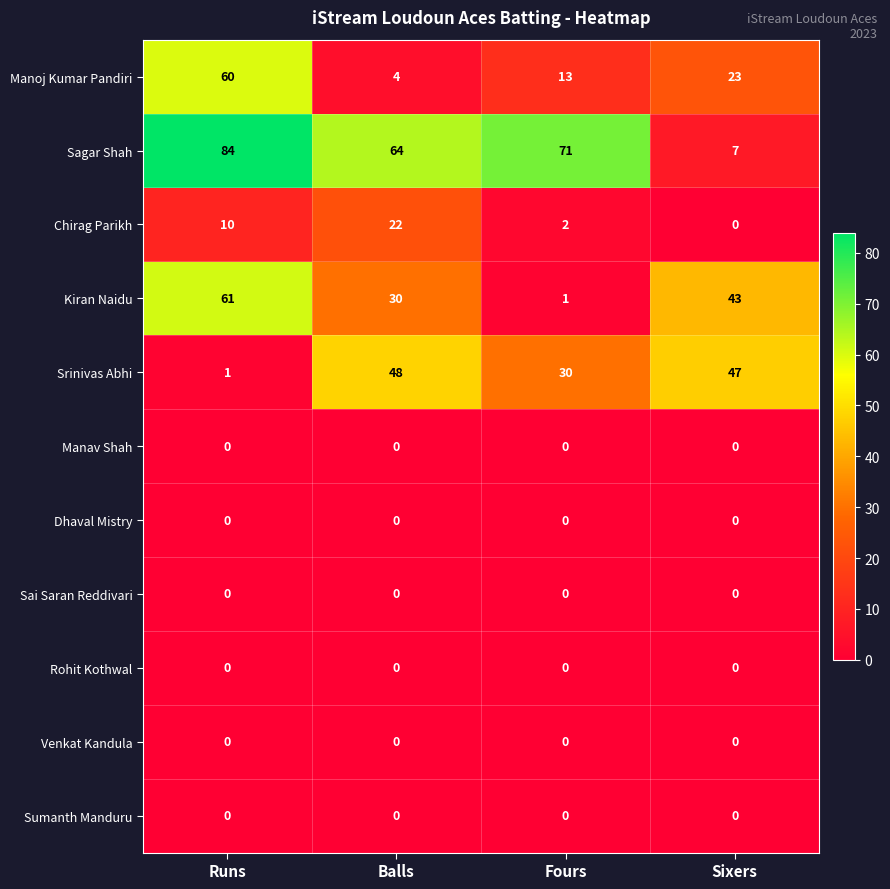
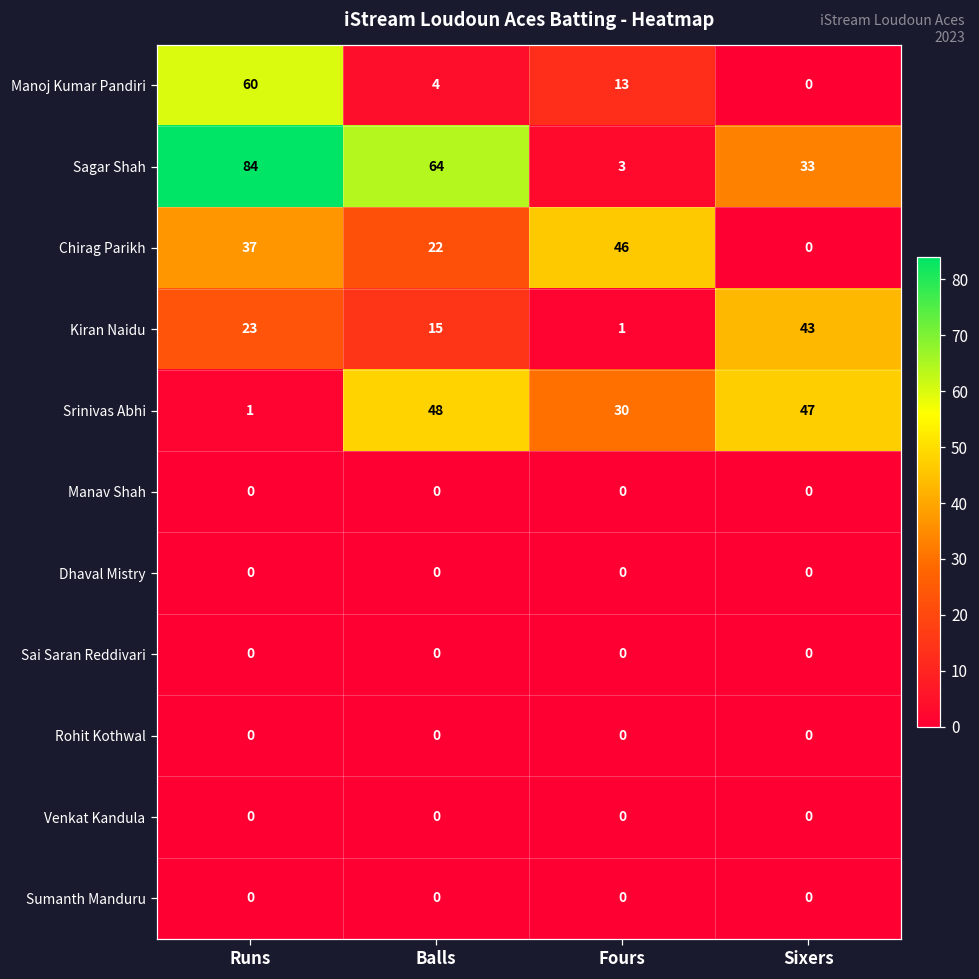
Manoj Kumar Pandiri, Sixers: 23 -> 0
Sagar Shah, Fours: 71 -> 3
Sagar Shah, Sixers: 7 -> 33
Chirag Parikh, Runs: 10 -> 37
Chirag Parikh, Fours: 2 -> 46
Kiran Naidu, Runs: 61 -> 23
Kiran Naidu, Balls: 30 -> 15
